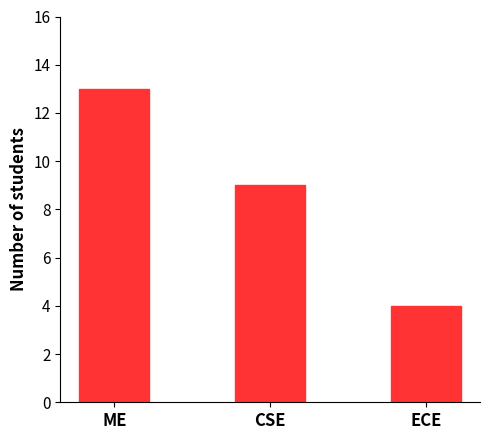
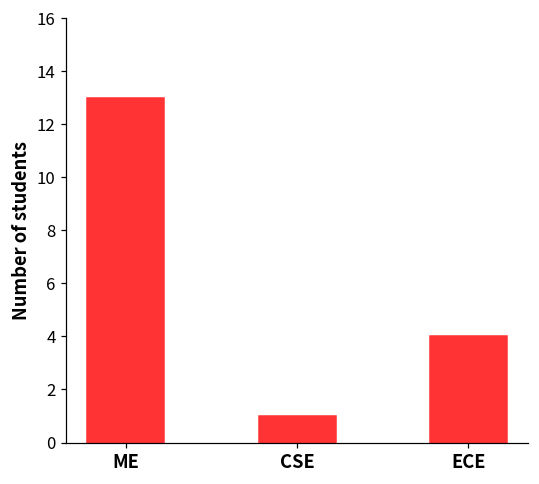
CSE: 9 -> 1
